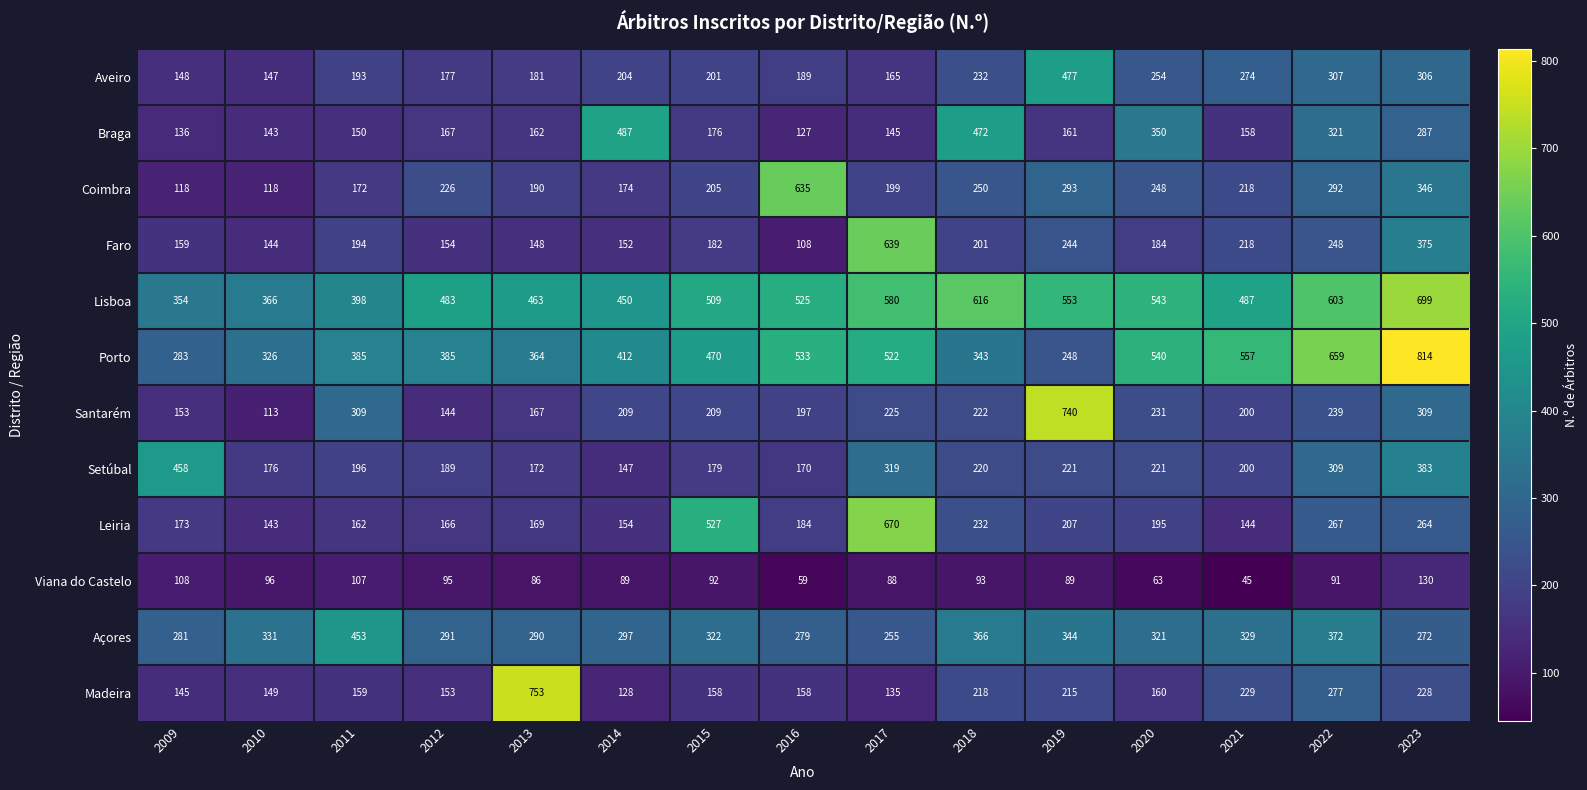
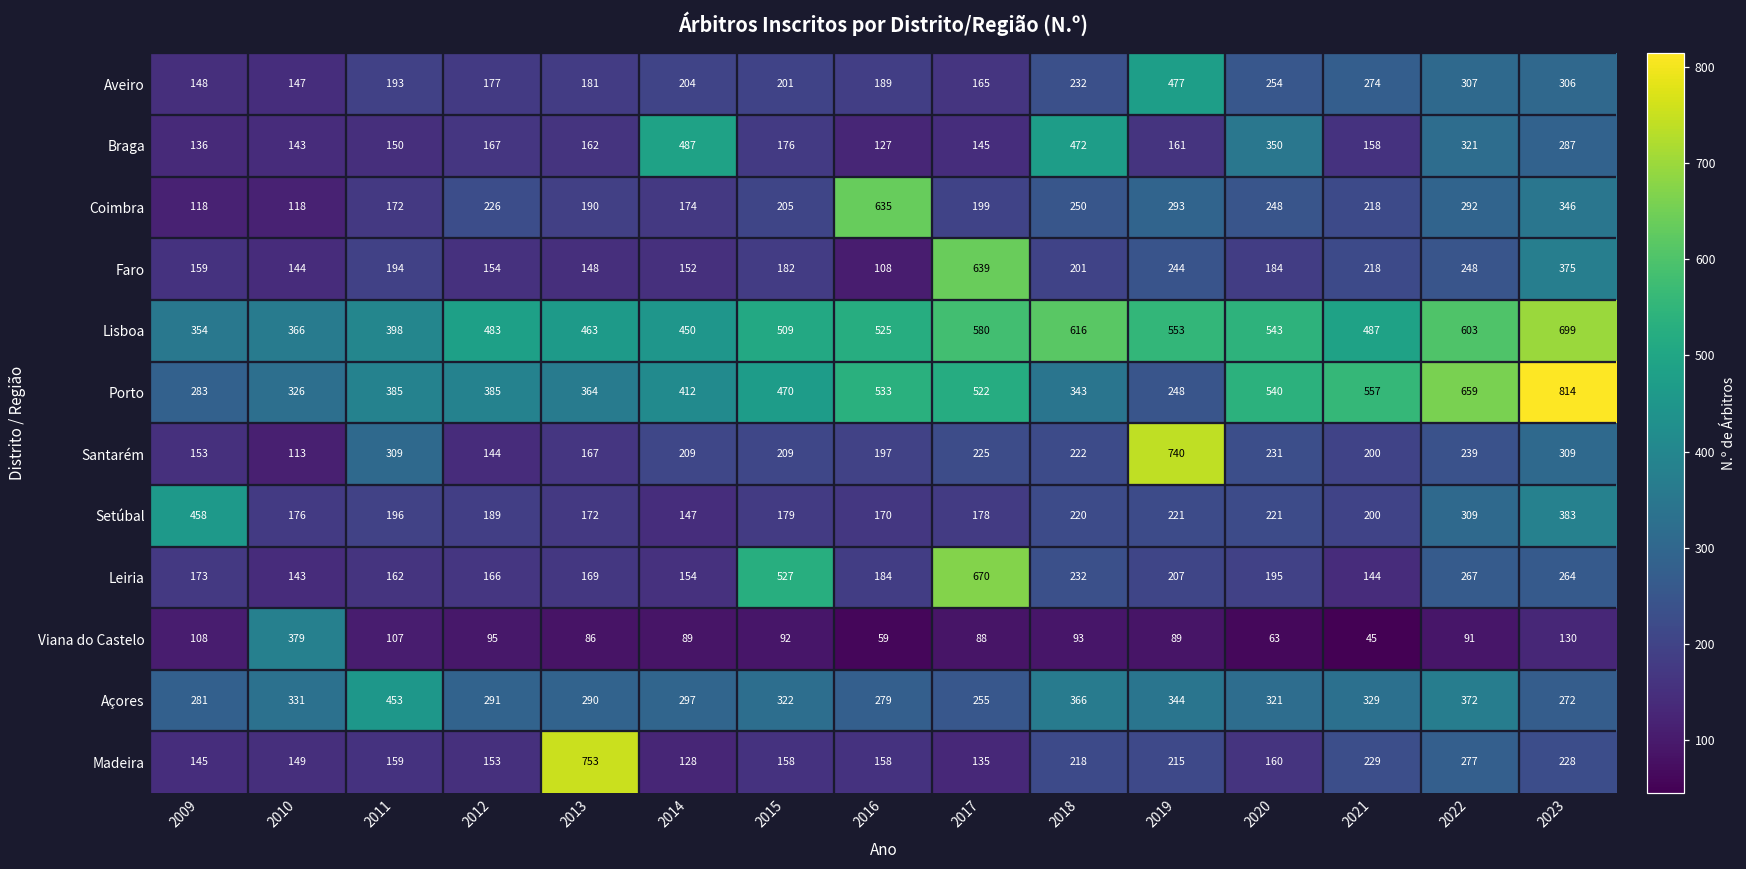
Setúbal, 2017: 319 -> 178
Viana do Castelo, 2010: 96 -> 379
